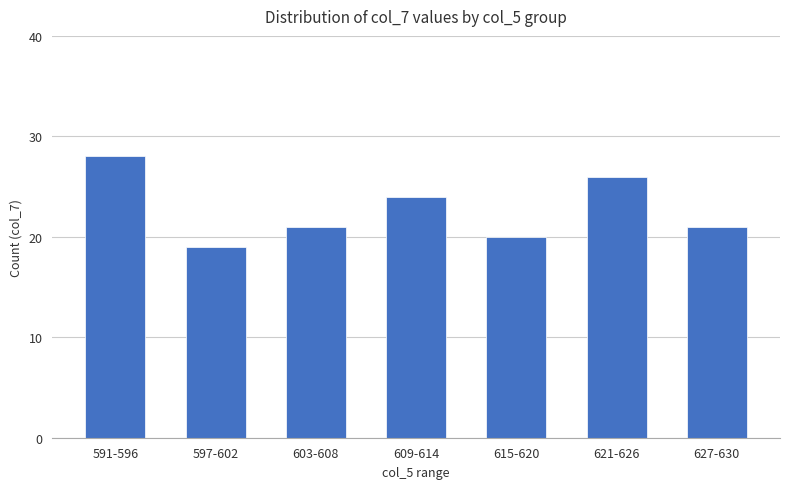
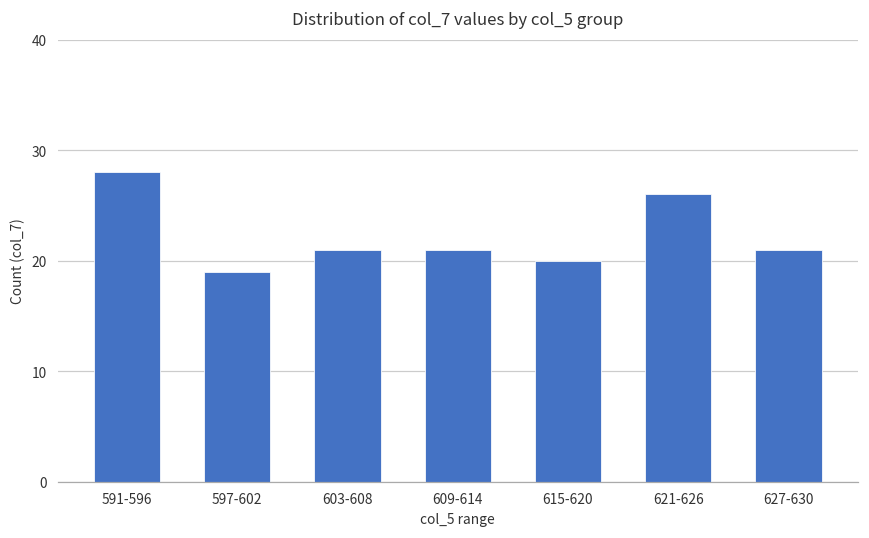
609-614: 24 -> 21
